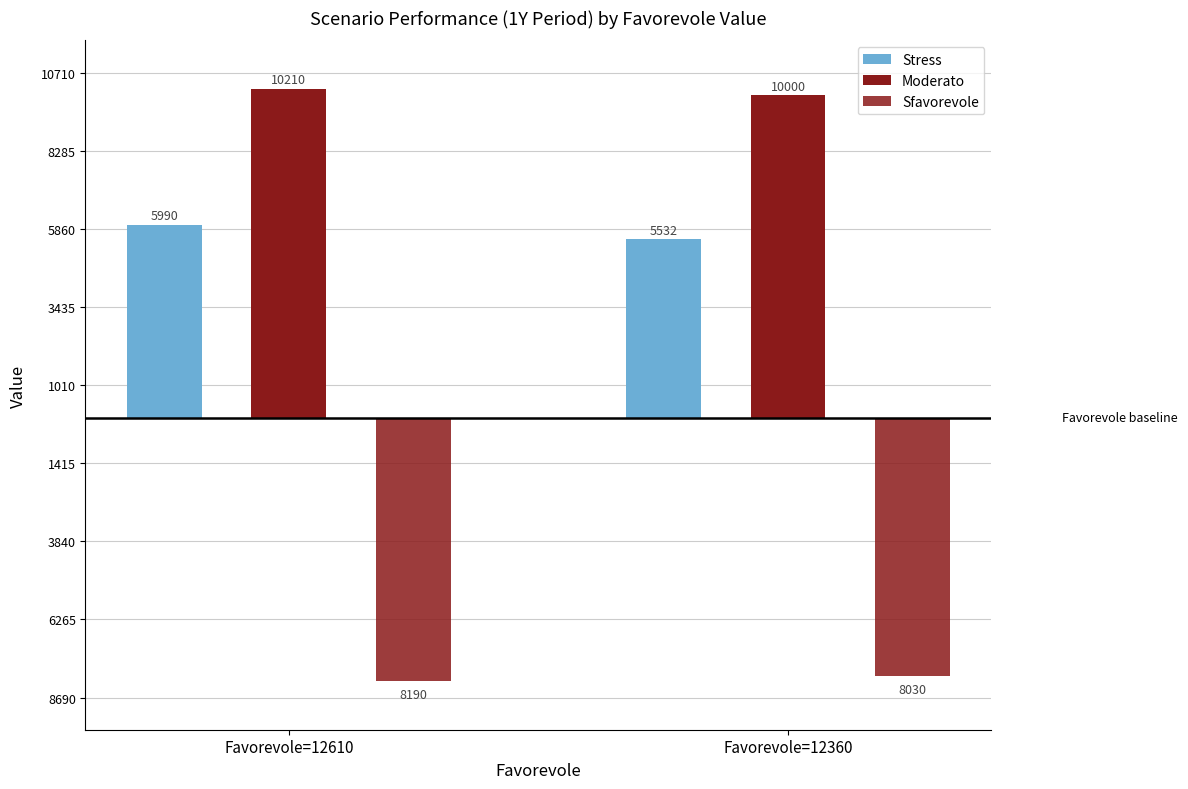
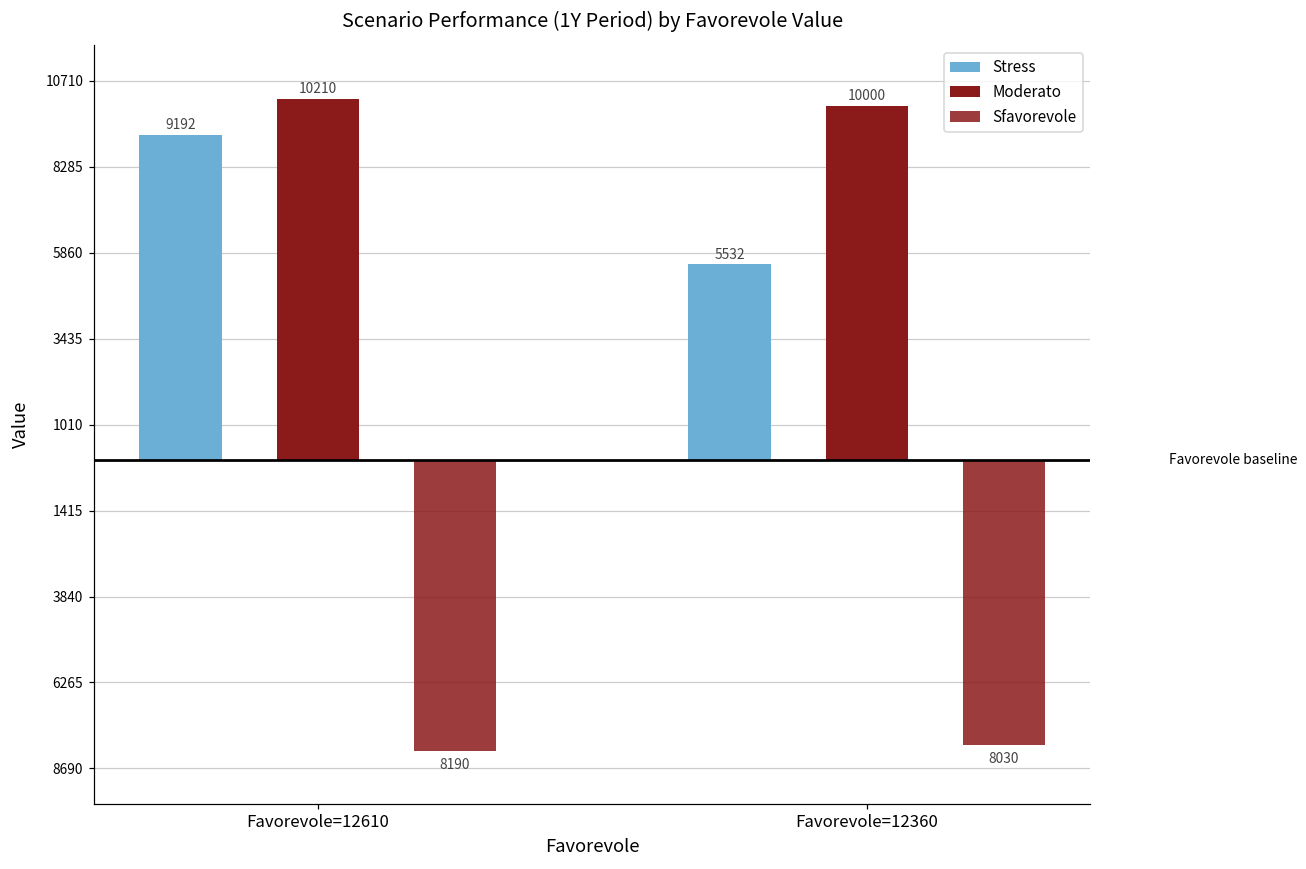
Stress, Favorevole=12610: 5990 -> 9192
